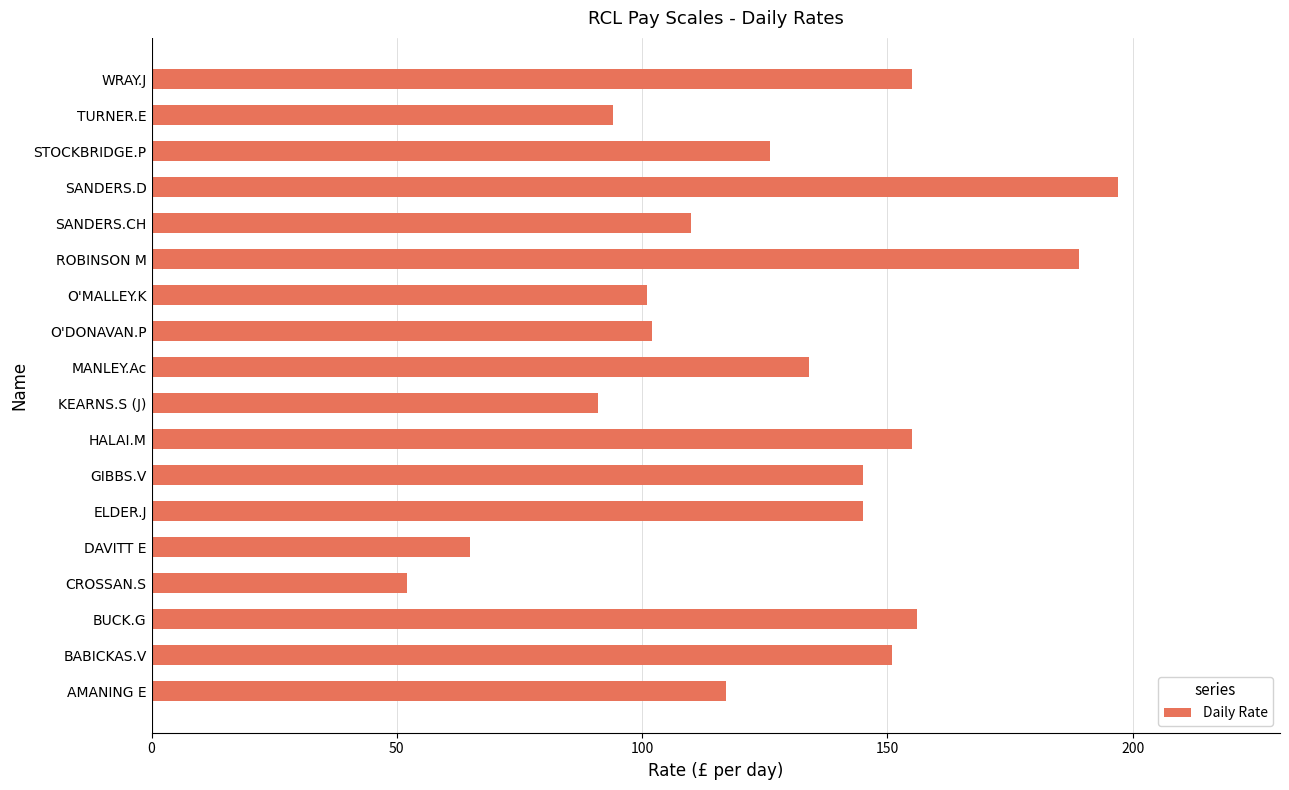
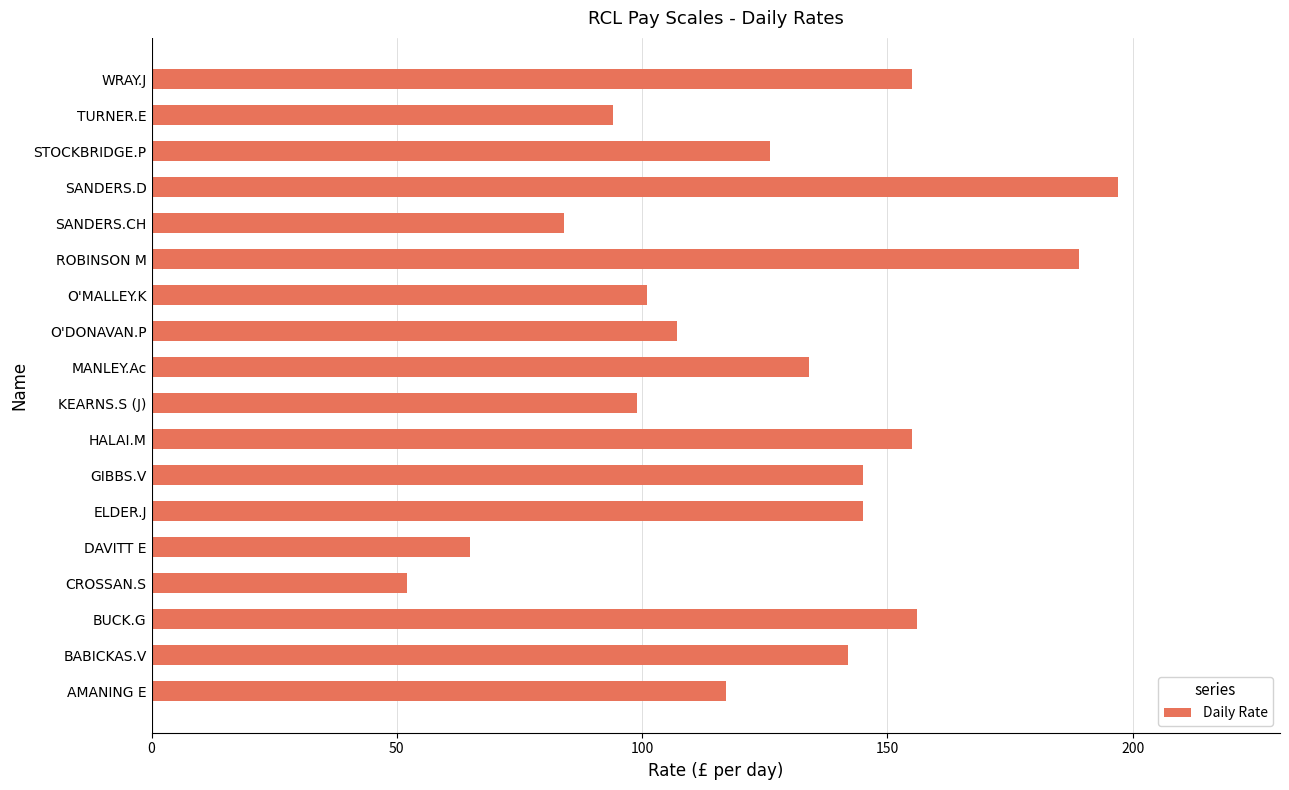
SANDERS.CH: 110 -> 84
O'DONAVAN.P: 102 -> 107
KEARNS.S (J): 91 -> 99
BABICKAS.V: 151 -> 142
